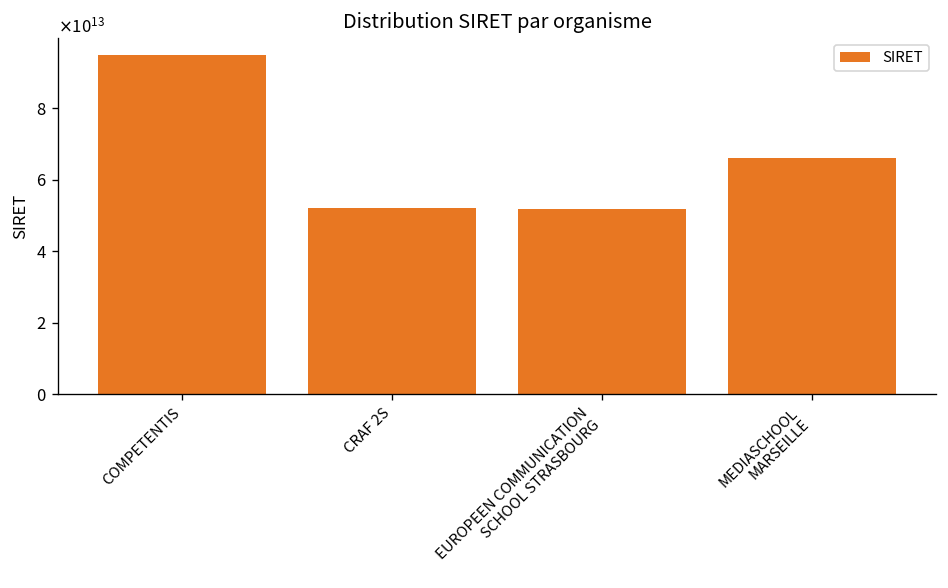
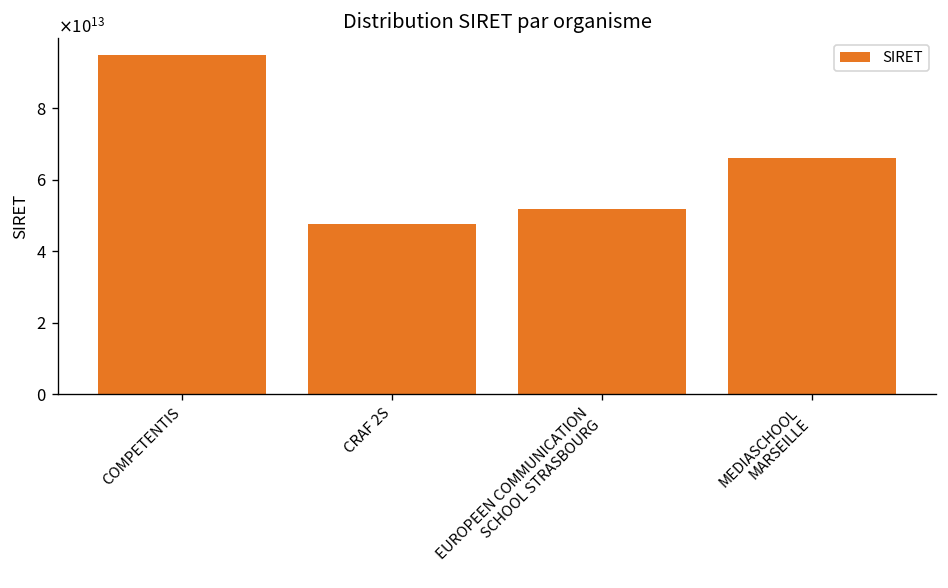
CRAF 2S: 52000000000000 -> 48000000000000
